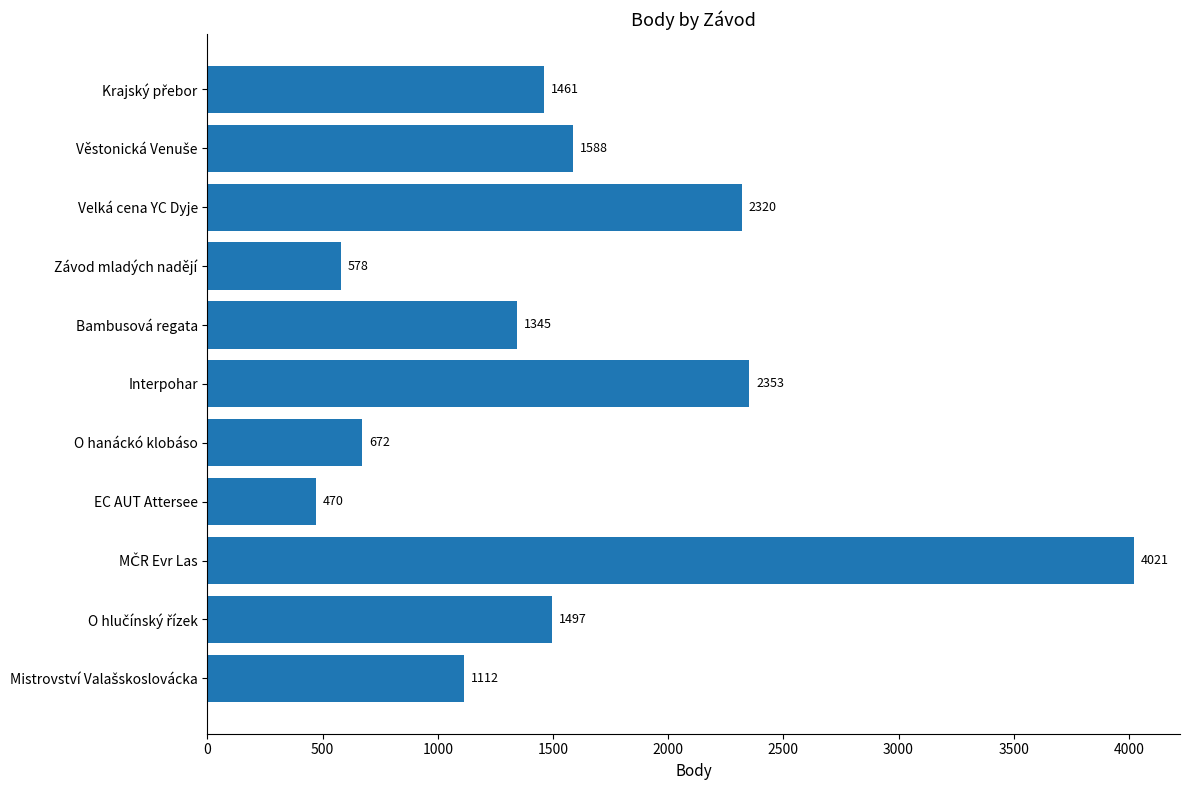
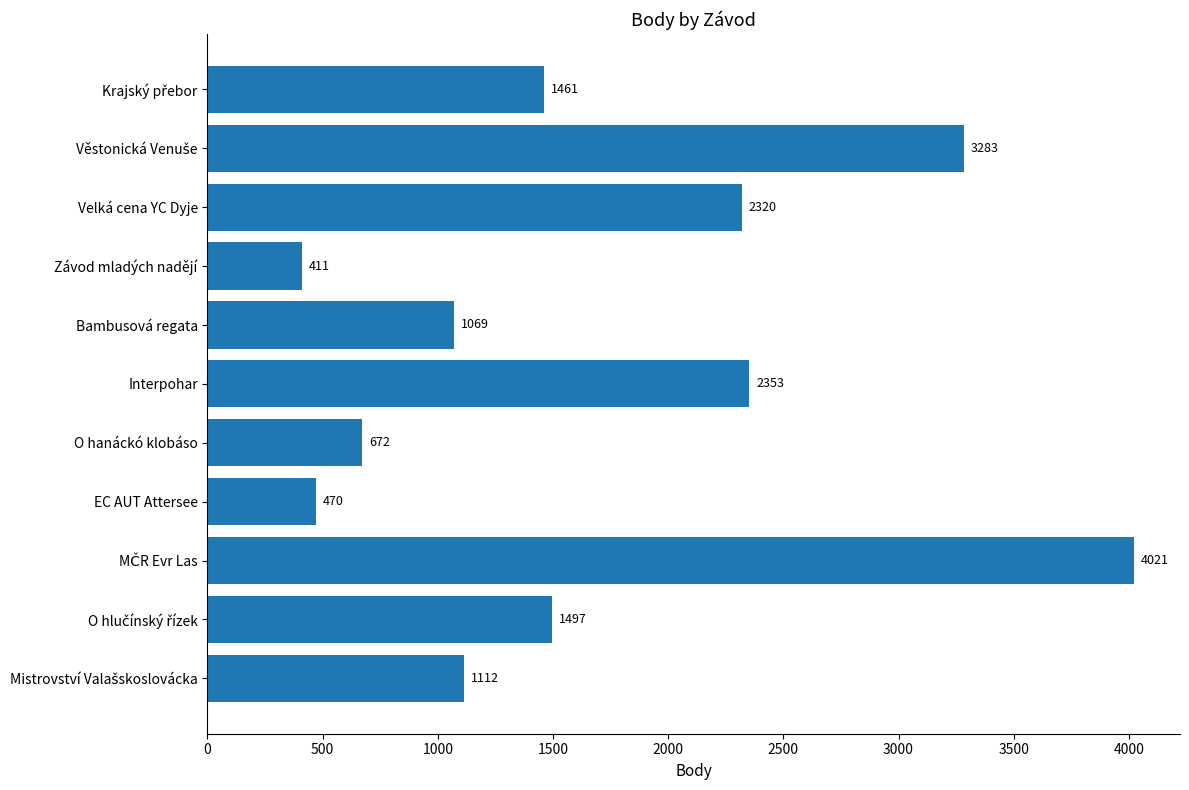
Věstonická Venuše: 1588 -> 3283
Závod mladých nadějí: 578 -> 411
Bambusová regata: 1345 -> 1069
